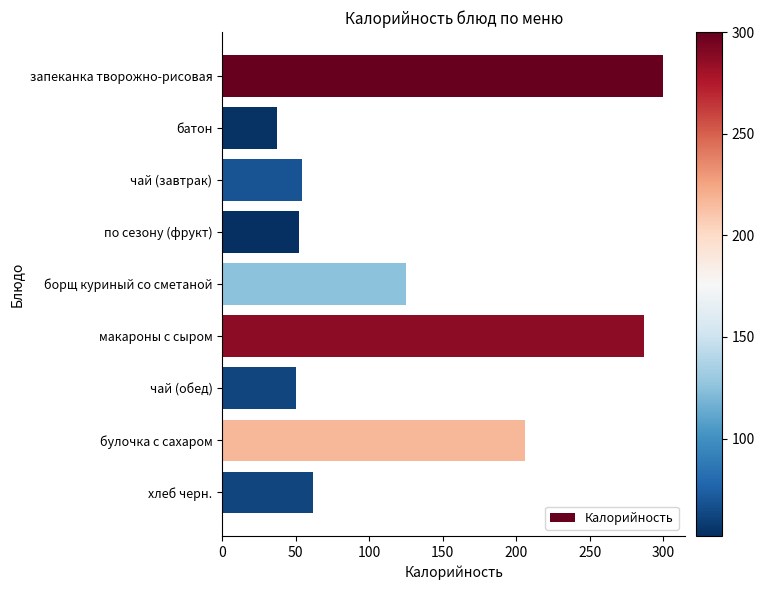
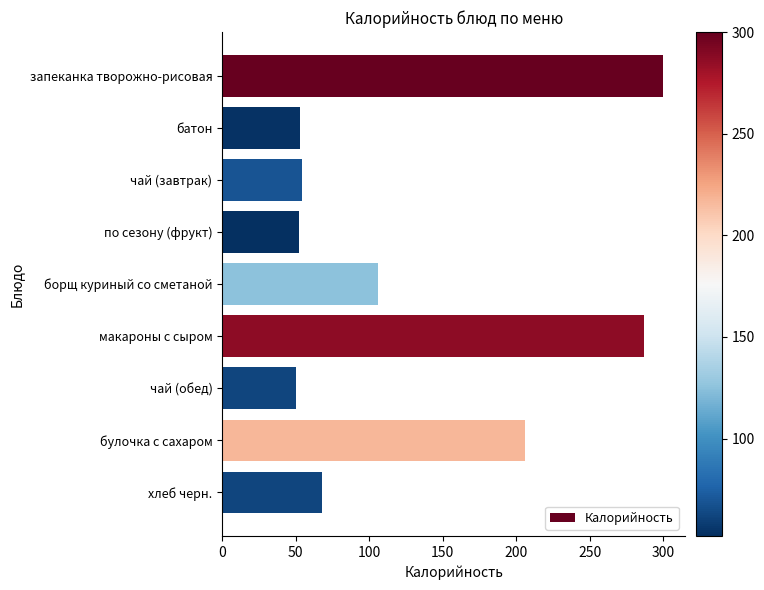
батон: 37 -> 53
борщ куриный со сметаной: 125 -> 106
хлеб черн.: 62 -> 68
